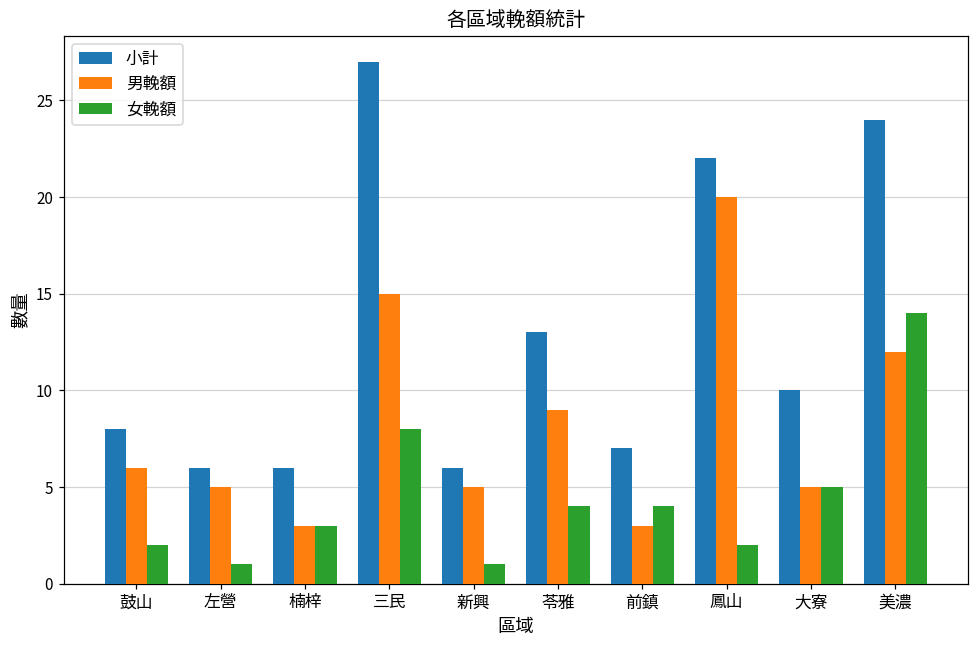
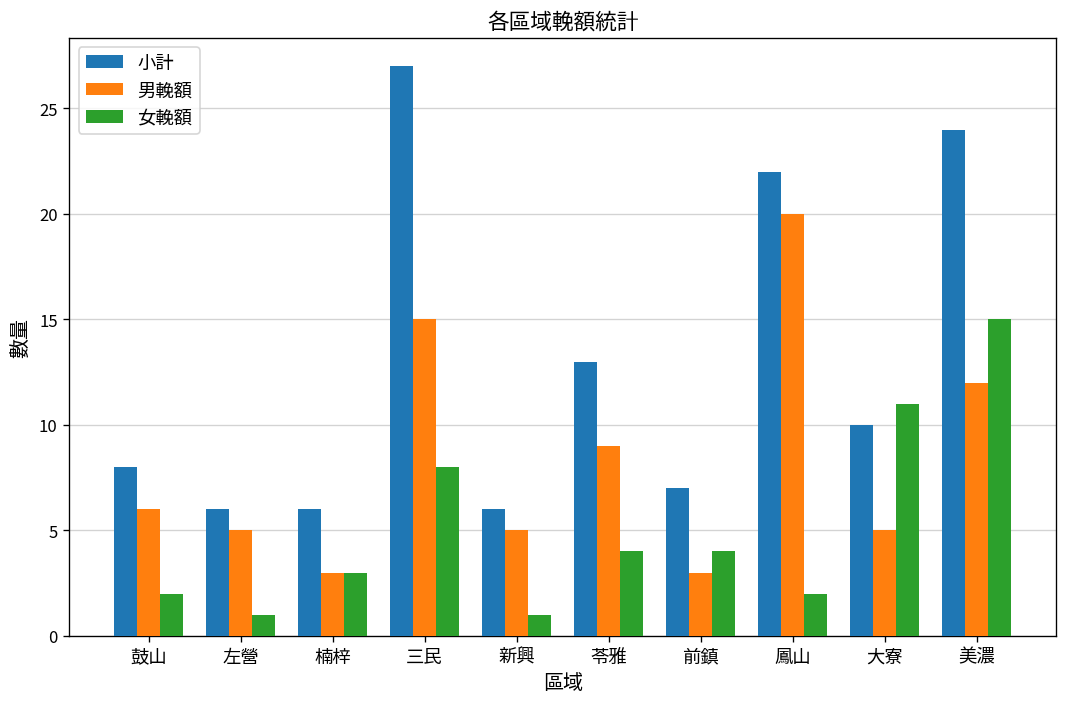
女輓額, 大寮: 5 -> 11
女輓額, 美濃: 14 -> 15
